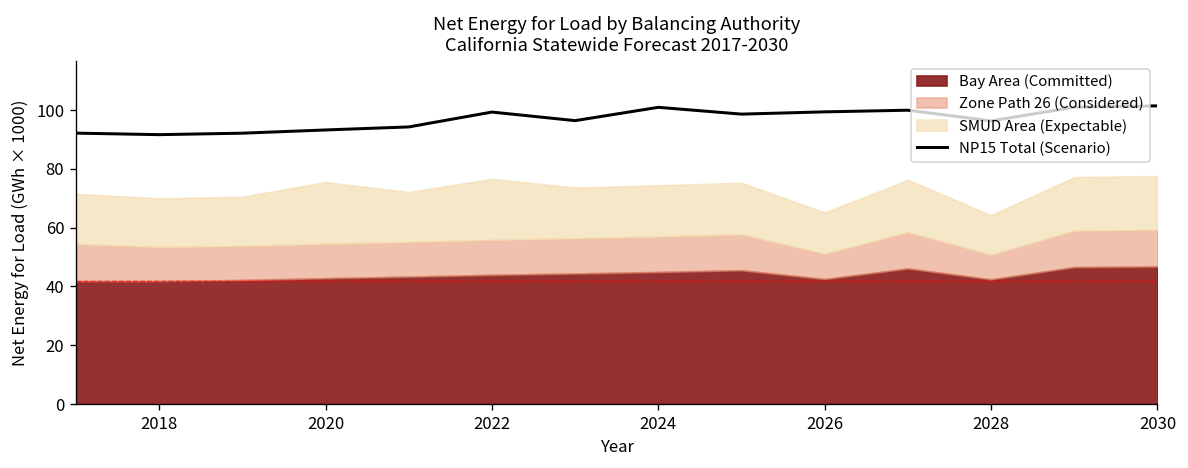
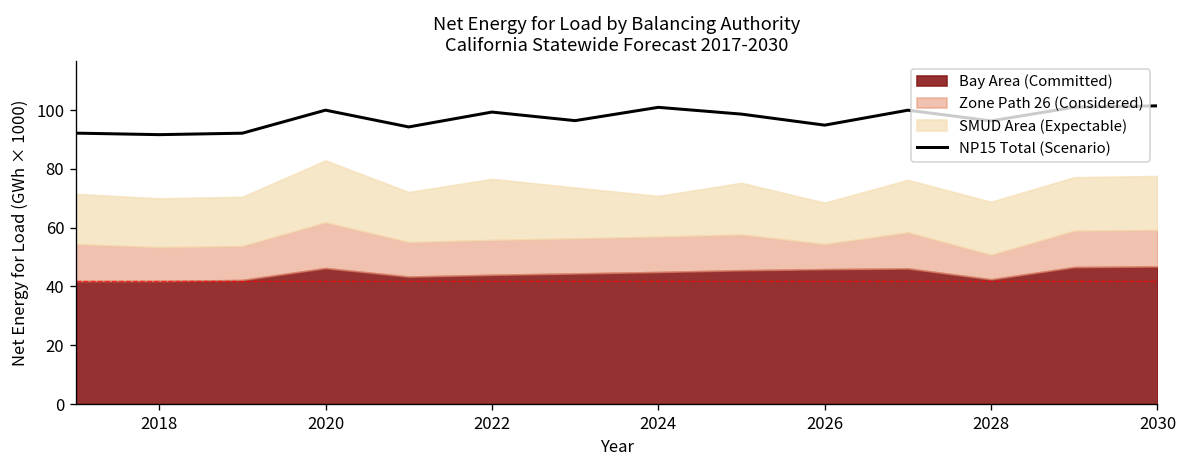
NP15 Total (Scenario), 2020: 93 -> 100
Bay Area (Committed), 2020: 43 -> 46
Zone Path 26 (Considered), 2020: 12 -> 16
SMUD Area (Expectable), 2024: 17 -> 14
NP15 Total (Scenario), 2026: 99 -> 95
Bay Area (Committed), 2026: 43 -> 46
SMUD Area (Expectable), 2028: 13 -> 18
